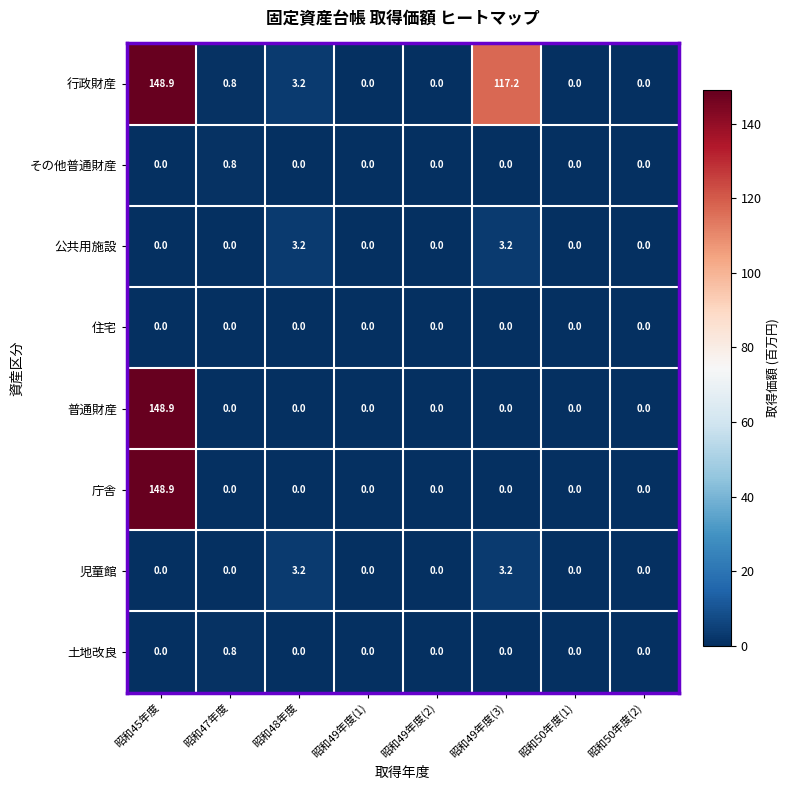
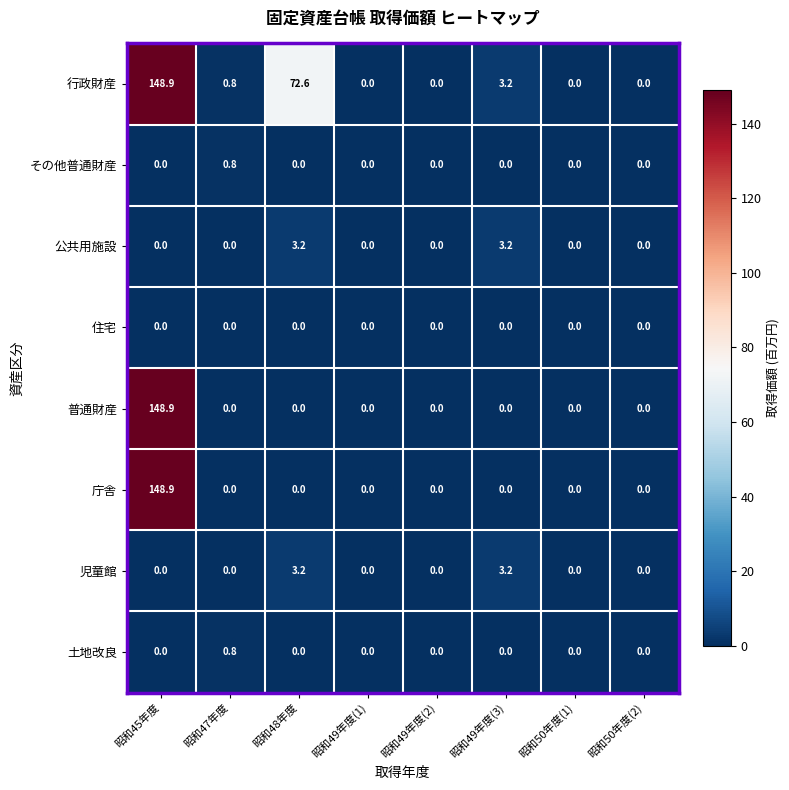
行政財産, 昭和48年度: 3.2 -> 72.6
行政財産, 昭和49年度(3): 117.2 -> 3.2
